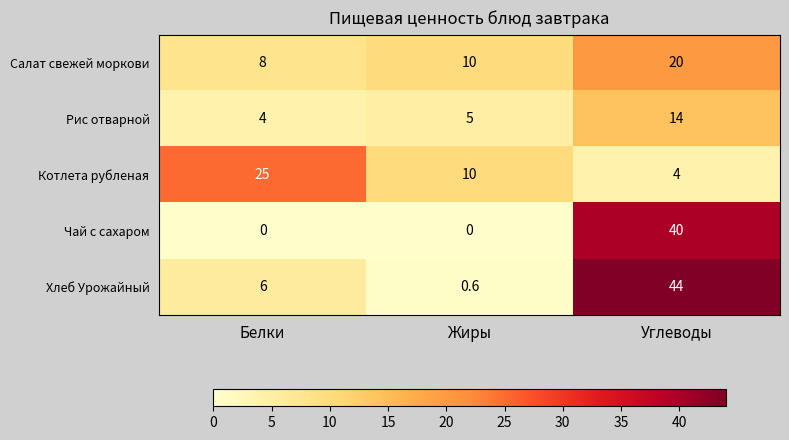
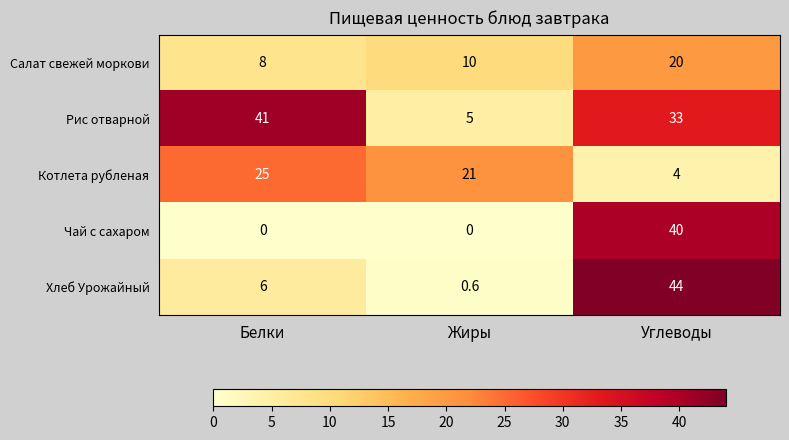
Рис отварной, Белки: 4 -> 41
Рис отварной, Углеводы: 14 -> 33
Котлета рубленая, Жиры: 10 -> 21
